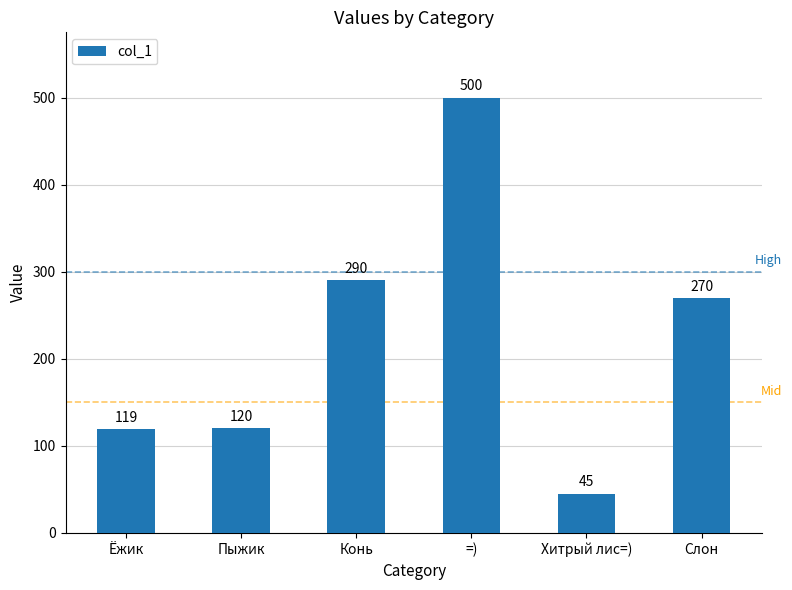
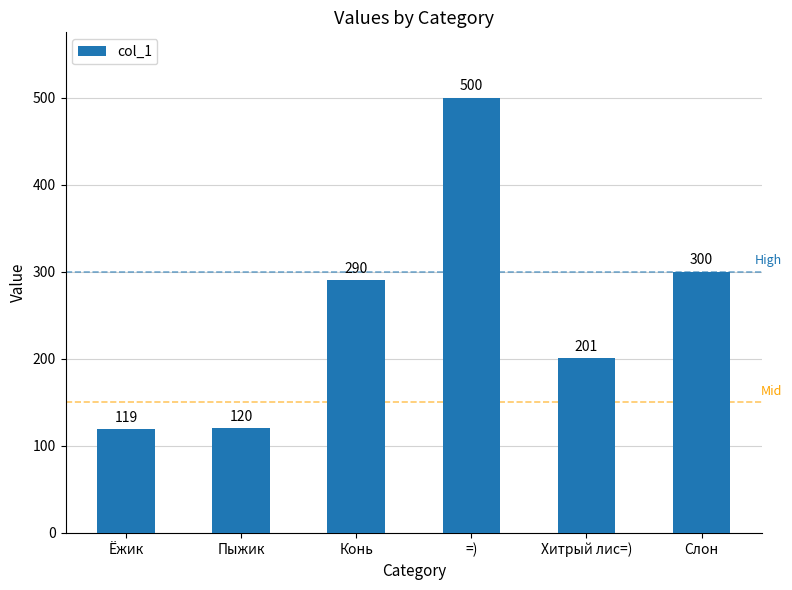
Хитрый лис=): 45 -> 201
Слон: 270 -> 300
